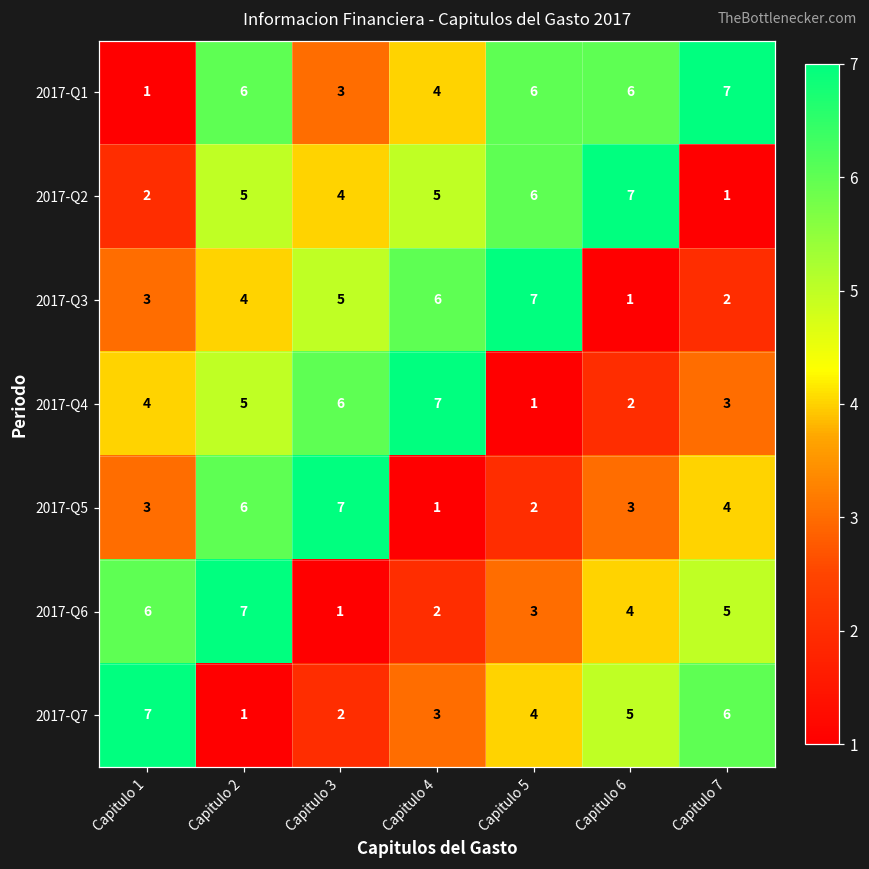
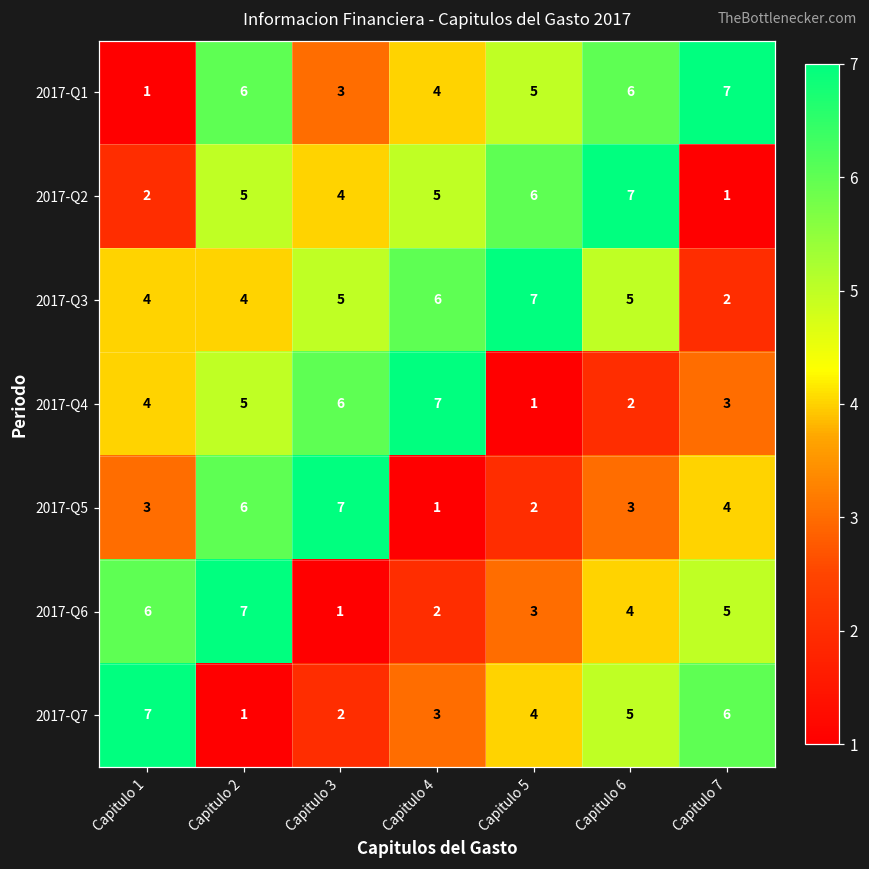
2017-Q1, Capitulo 5: 6 -> 5
2017-Q3, Capitulo 1: 3 -> 4
2017-Q3, Capitulo 6: 1 -> 5
